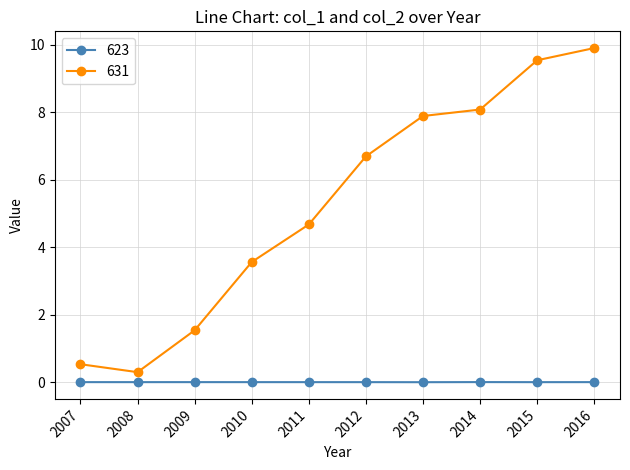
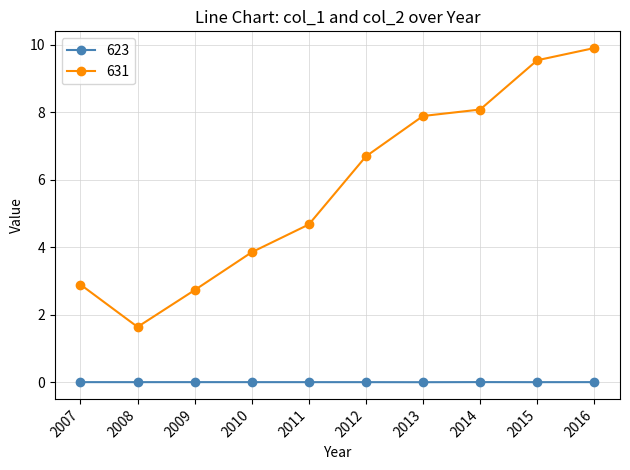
631, 2007: 0.5 -> 2.9
631, 2008: 0.3 -> 1.6
631, 2009: 1.5 -> 2.7
631, 2010: 3.6 -> 3.9
